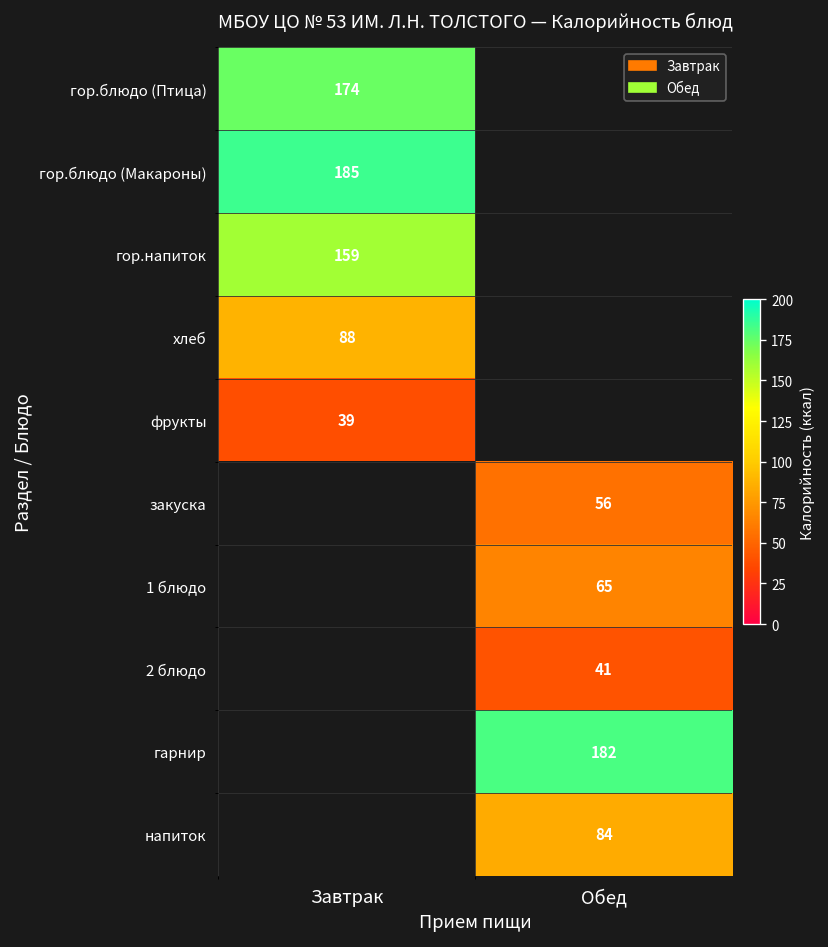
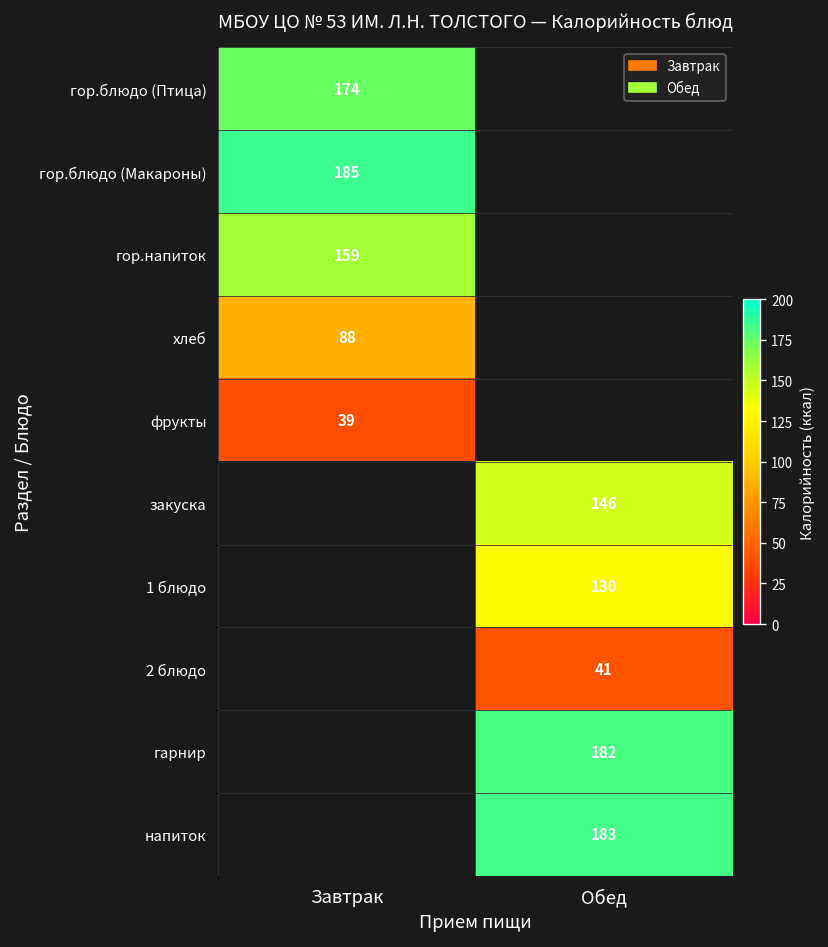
закуска, Обед: 56 -> 146
1 блюдо, Обед: 65 -> 130
напиток, Обед: 84 -> 183
